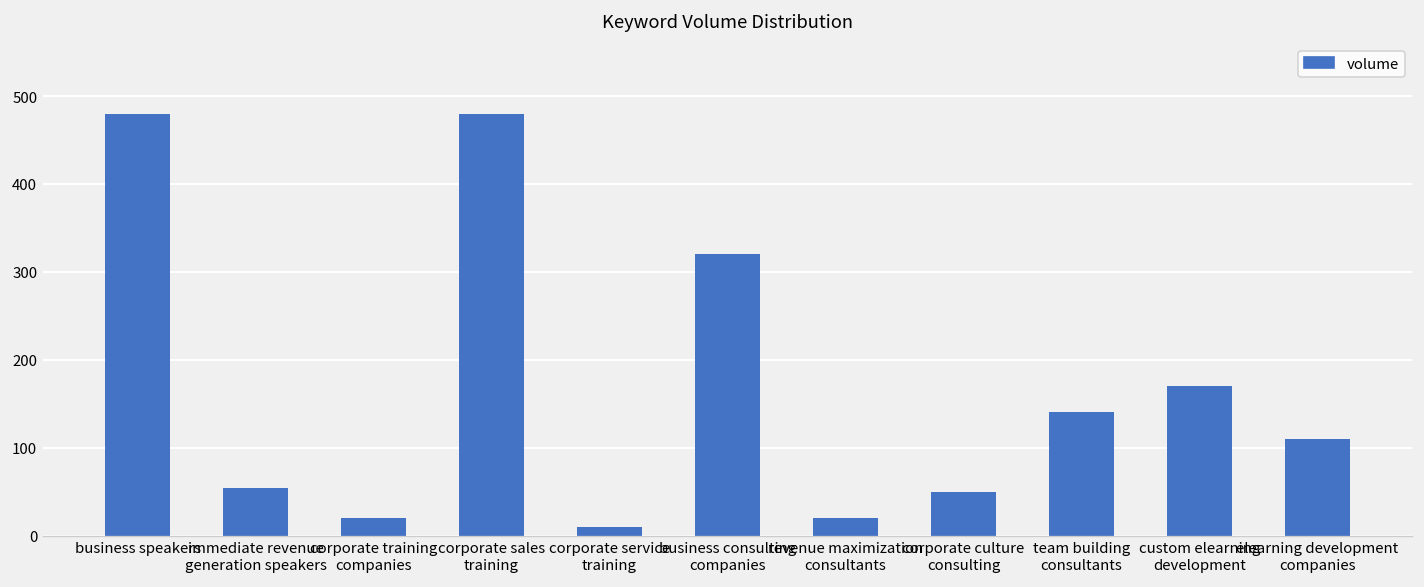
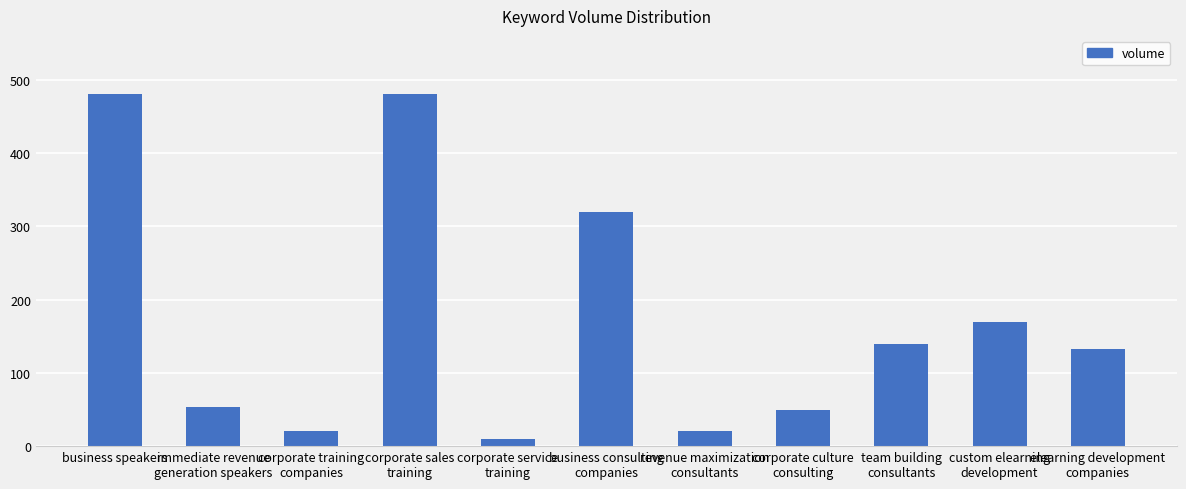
elearning development companies: 110 -> 130
